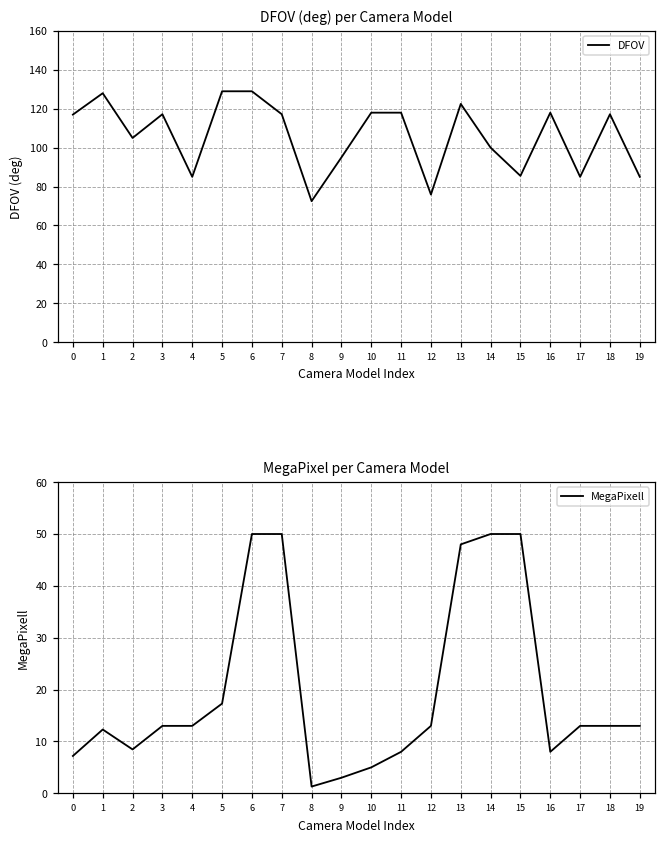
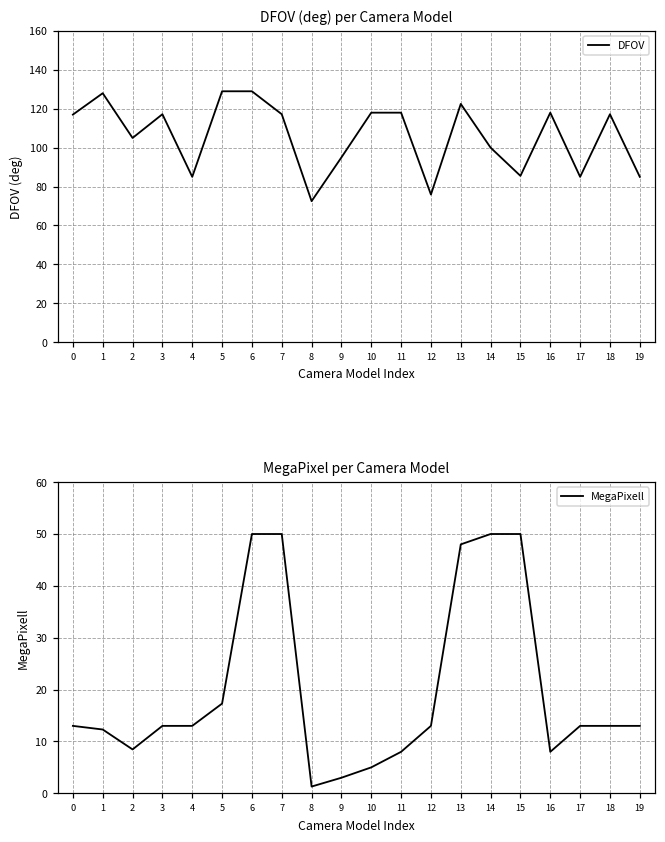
MegaPixel per Camera Model, 0: 7 -> 13
